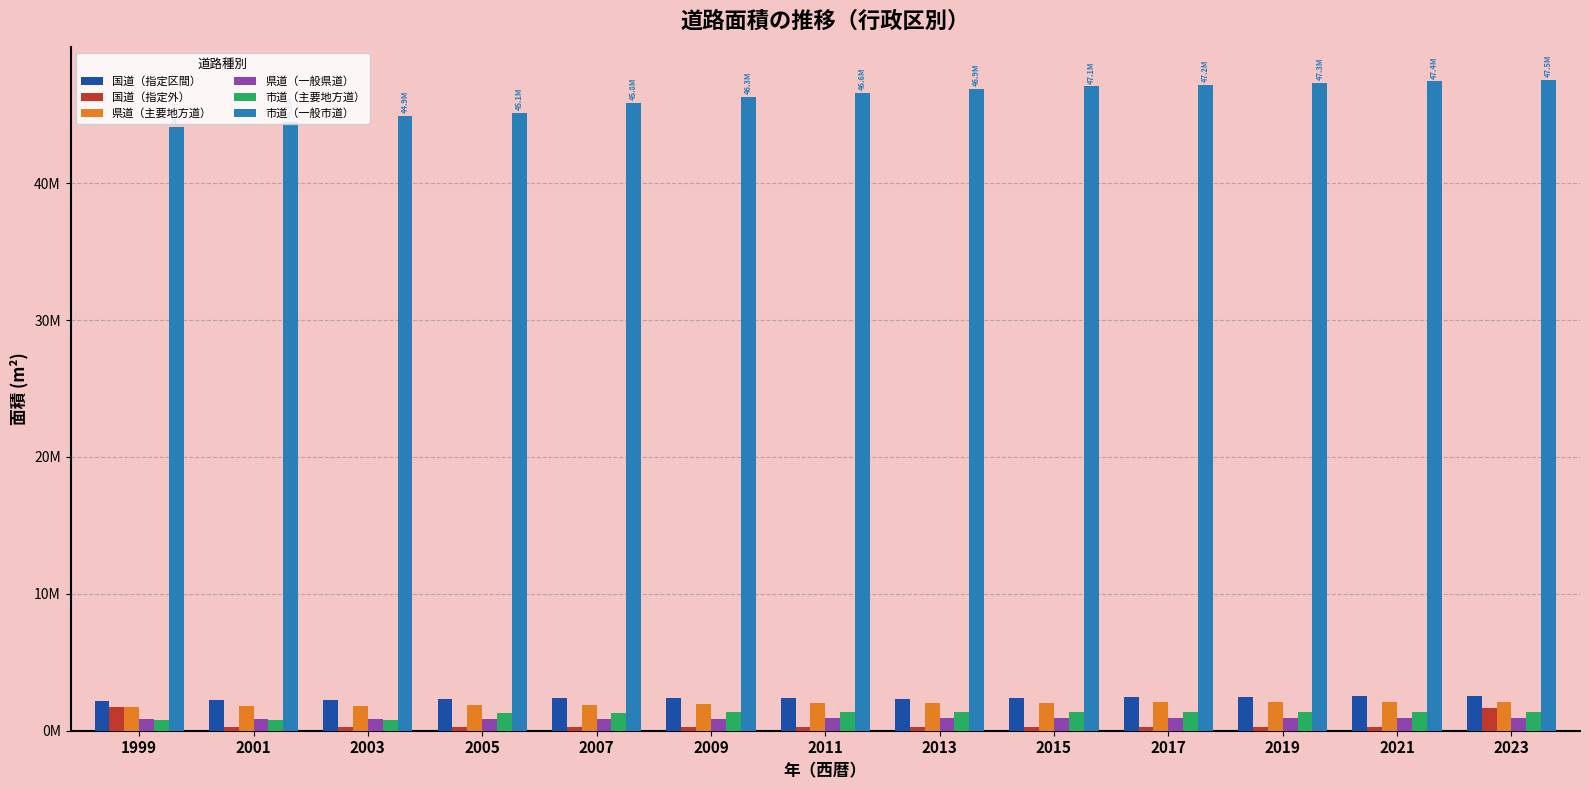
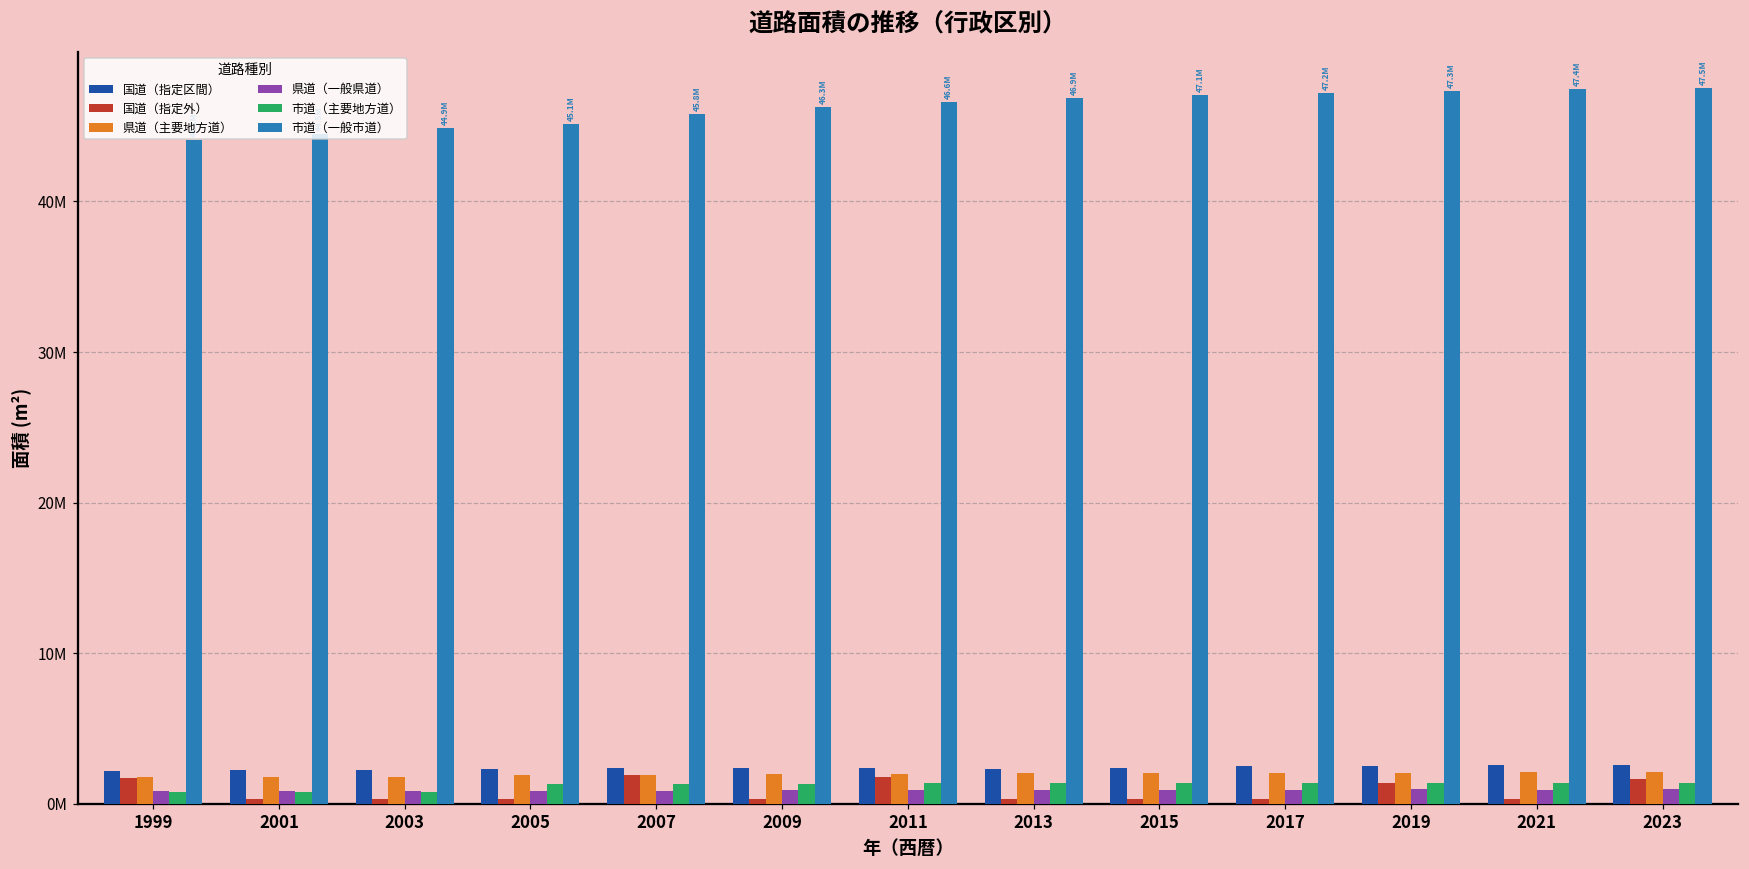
国道（指定外）, 2007: 300000 -> 1900000
国道（指定外）, 2011: 300000 -> 1800000
国道（指定外）, 2019: 300000 -> 1400000
